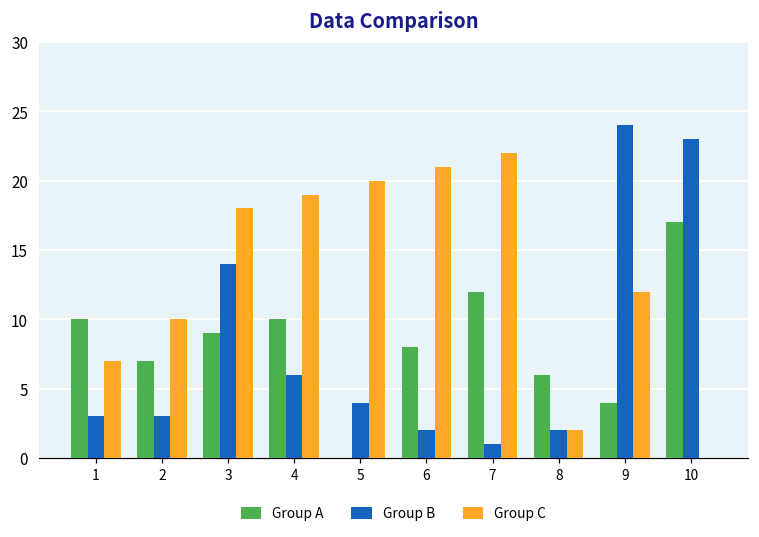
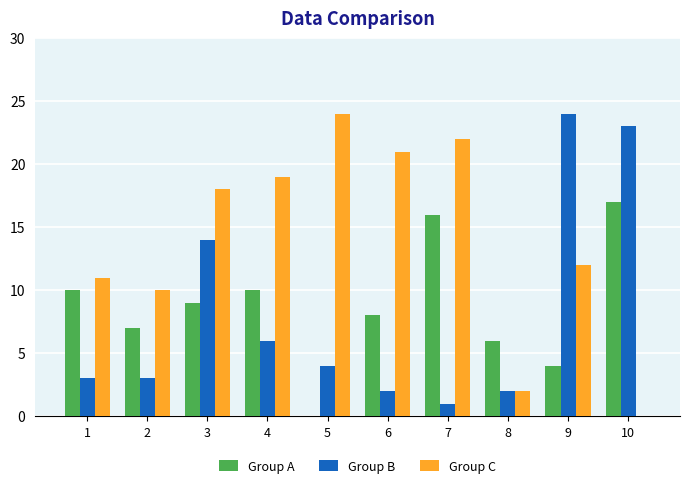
Group C, 1: 7 -> 11
Group C, 5: 20 -> 24
Group A, 7: 12 -> 16
